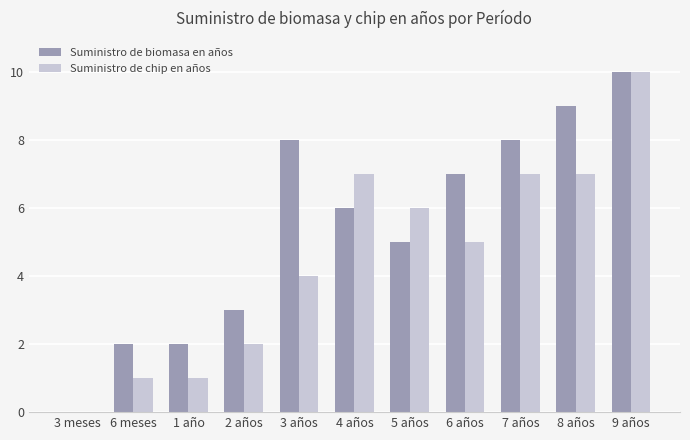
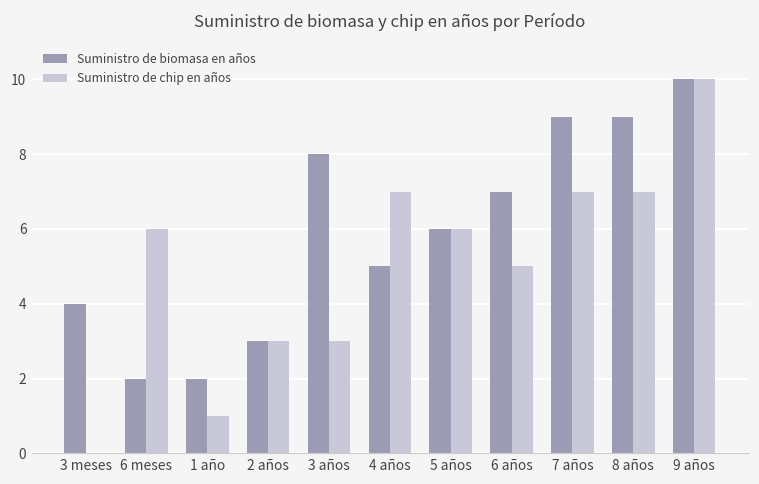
Suministro de biomasa en años, 3 meses: 0 -> 4
Suministro de chip en años, 6 meses: 1 -> 6
Suministro de chip en años, 2 años: 2 -> 3
Suministro de chip en años, 3 años: 4 -> 3
Suministro de biomasa en años, 4 años: 6 -> 5
Suministro de biomasa en años, 5 años: 5 -> 6
Suministro de biomasa en años, 7 años: 8 -> 9
